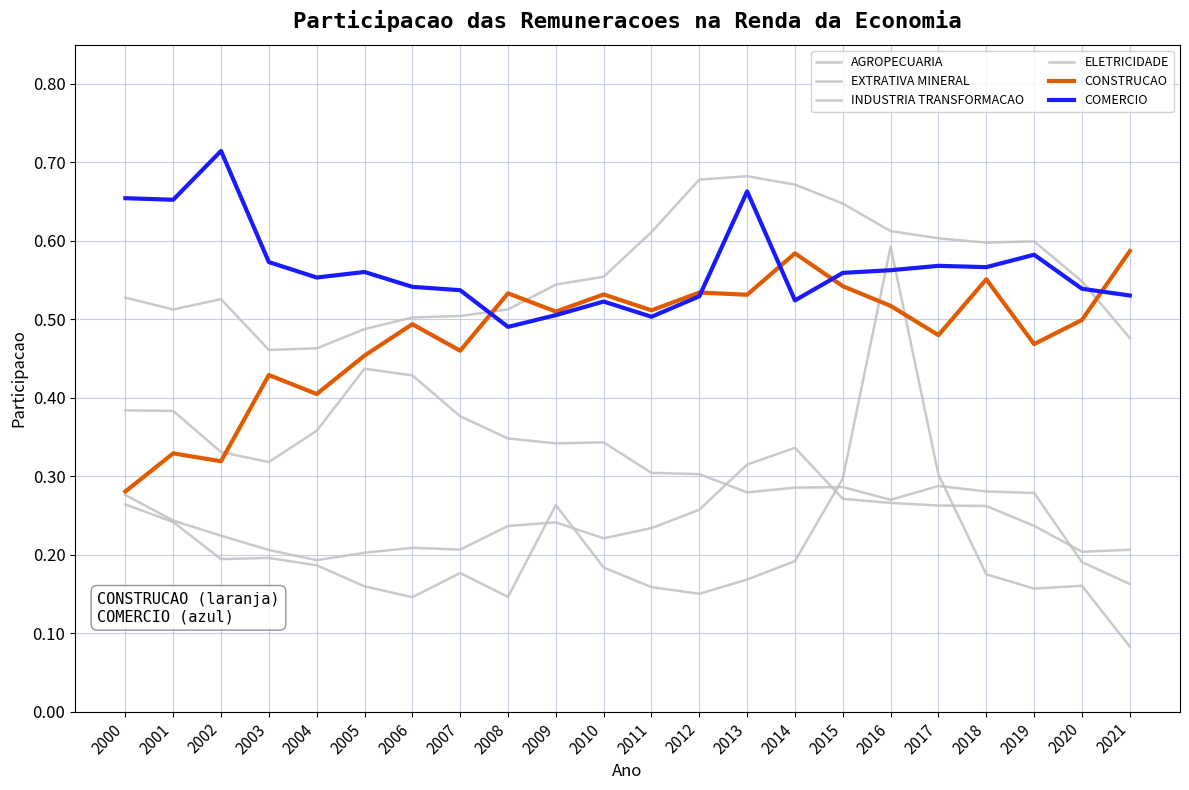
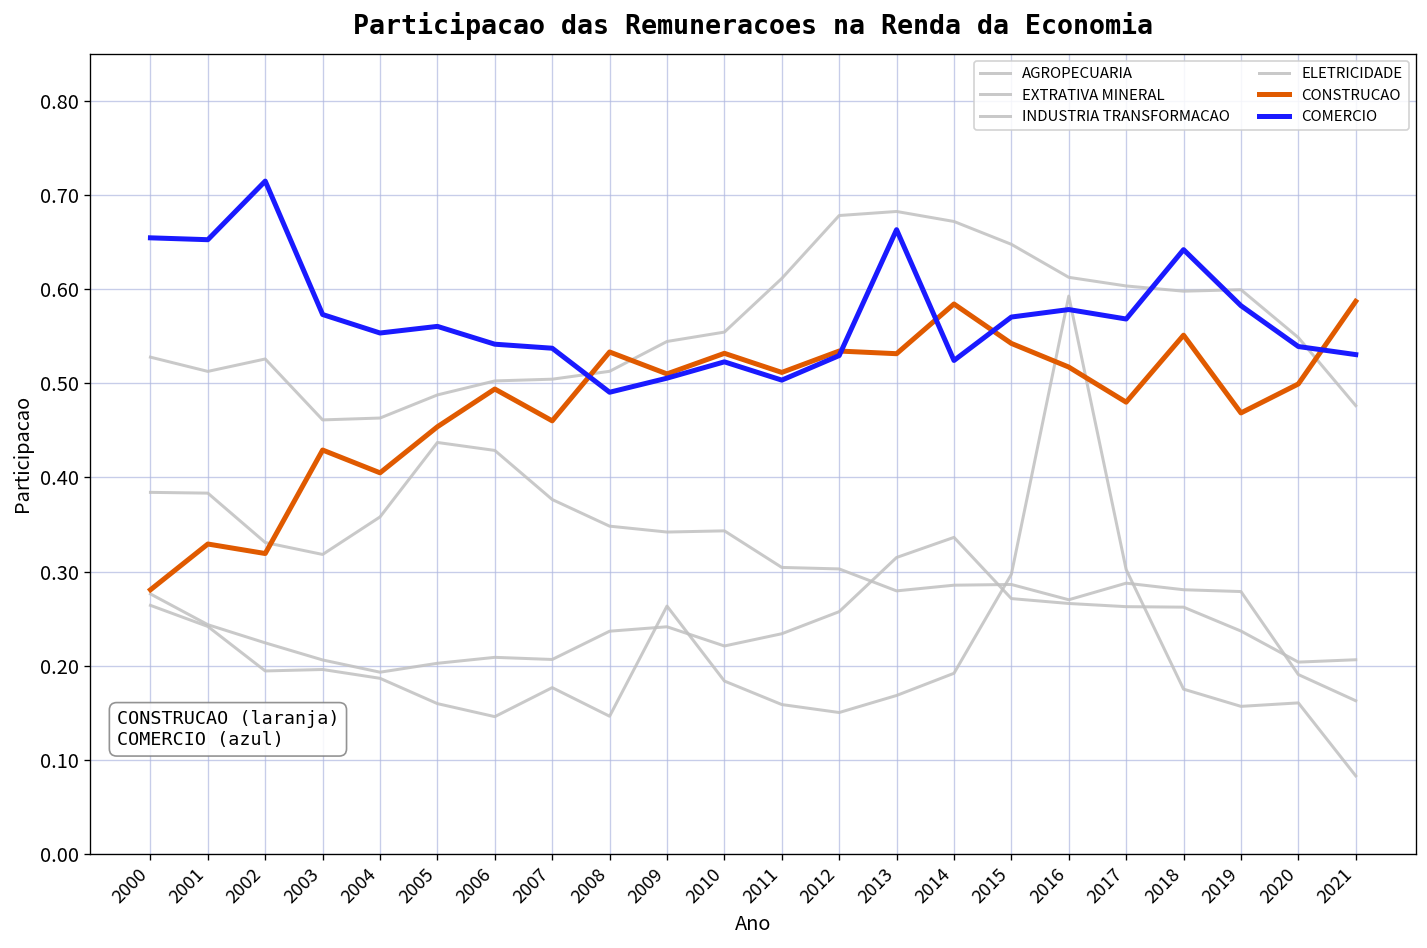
COMERCIO, 2015: 0.56 -> 0.57
COMERCIO, 2016: 0.56 -> 0.58
COMERCIO, 2018: 0.57 -> 0.64
